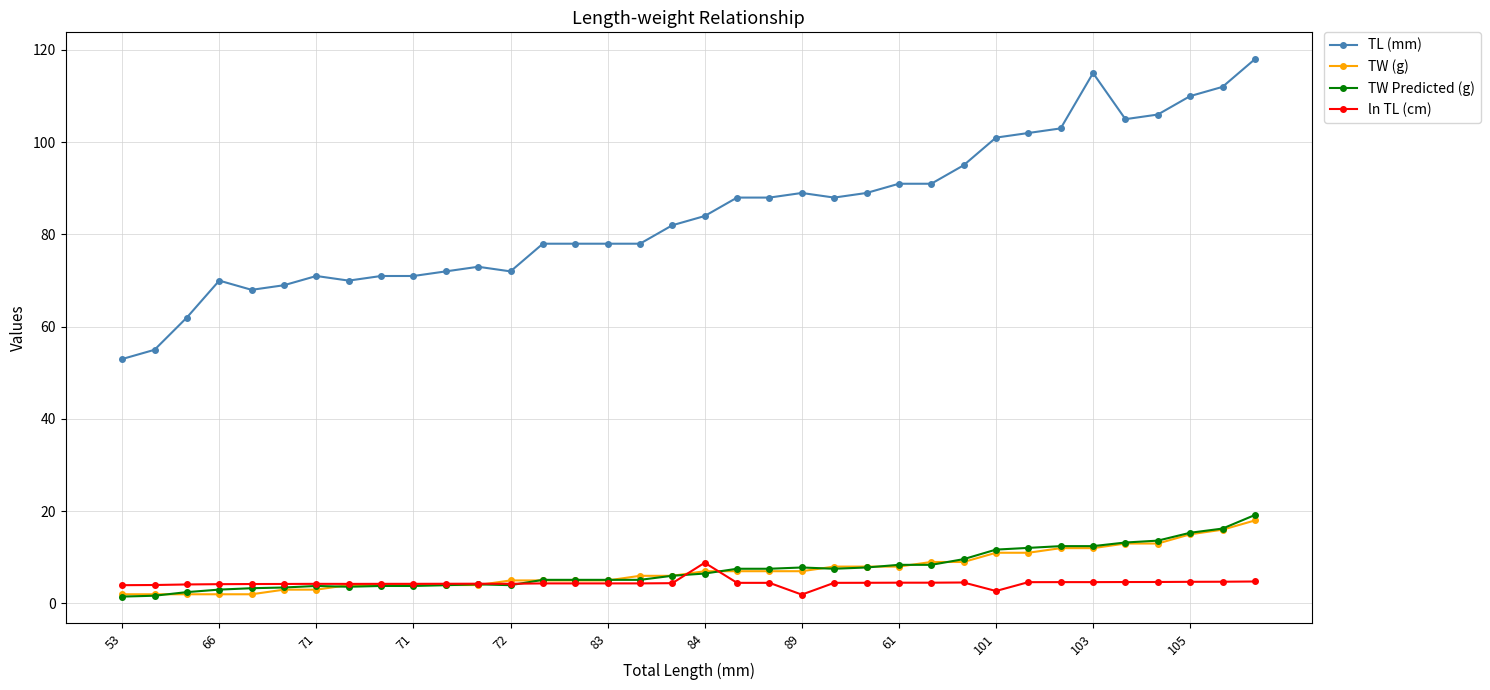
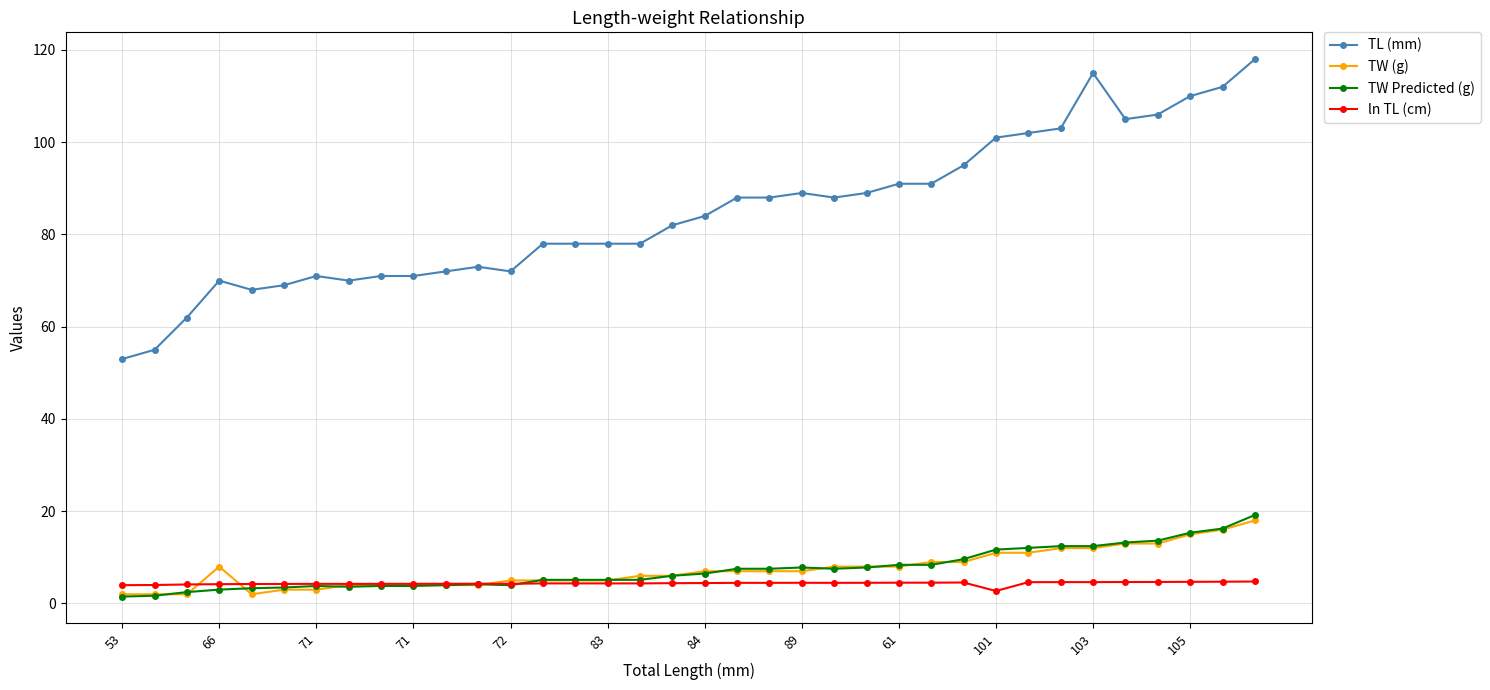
TW (g), 66: 2 -> 8
ln TL (cm), 84: 9 -> 4
ln TL (cm), 89: 2 -> 4
